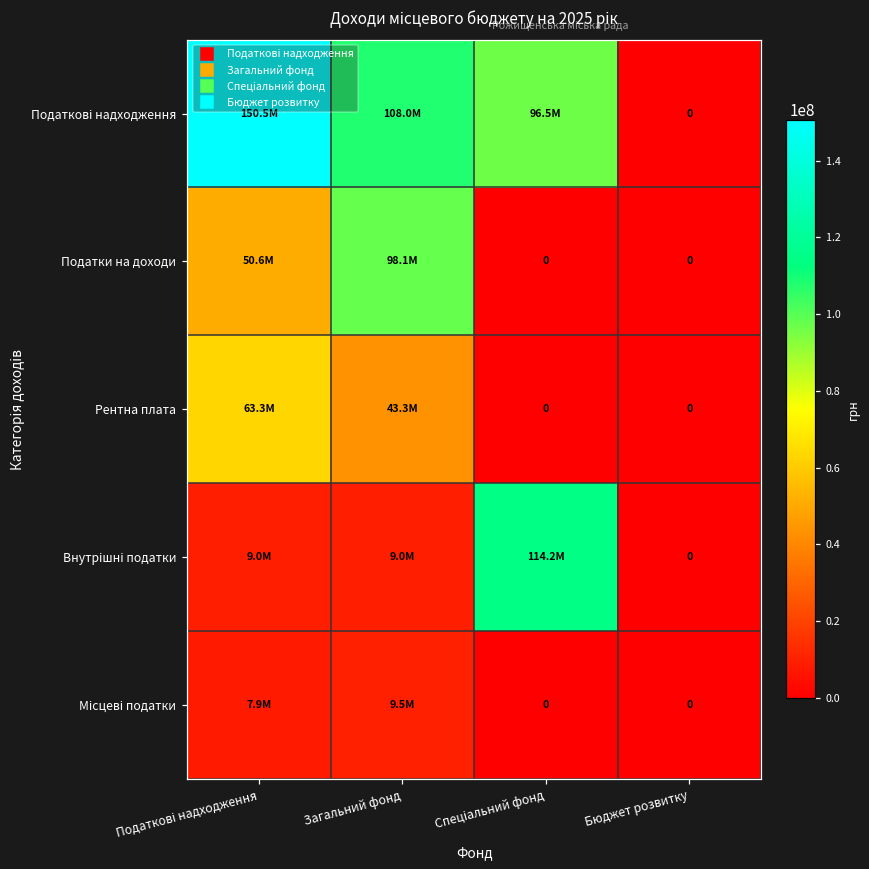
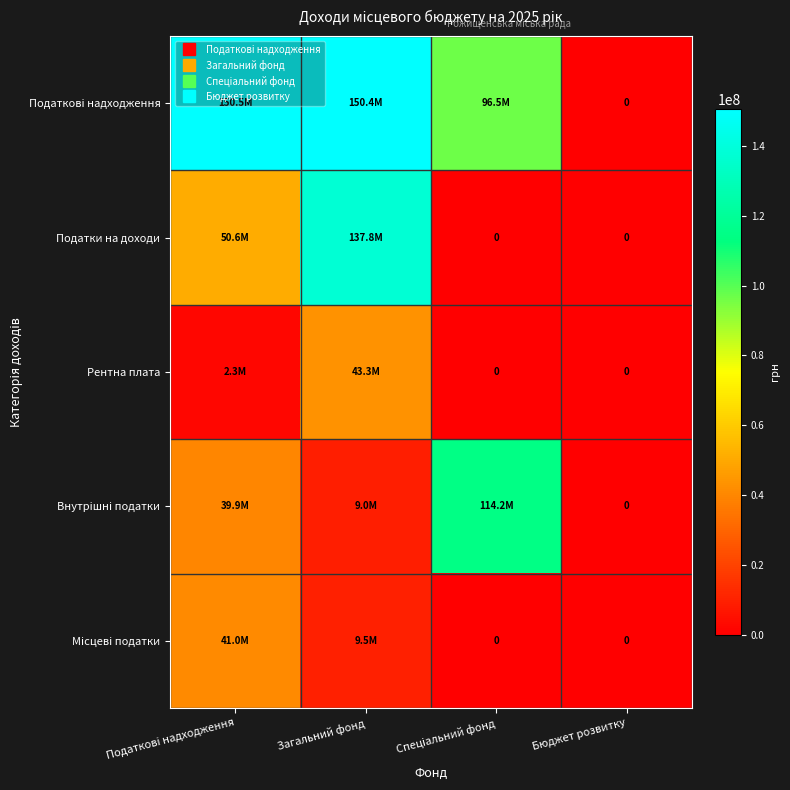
Податкові надходження, Загальний фонд: 108.0M -> 150.4M
Податки на доходи, Загальний фонд: 98.1M -> 137.8M
Рентна плата, Податкові надходження: 63.3M -> 2.3M
Внутрішні податки, Податкові надходження: 9.0M -> 39.9M
Місцеві податки, Податкові надходження: 7.9M -> 41.0M
